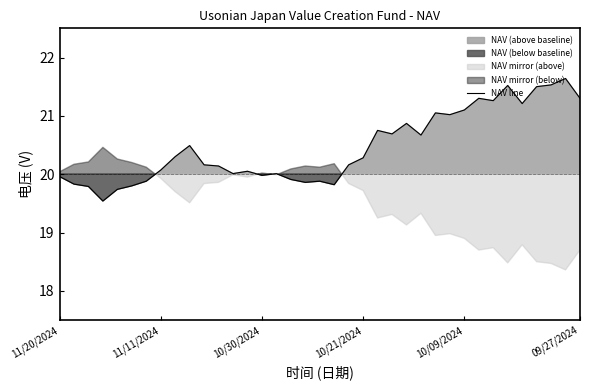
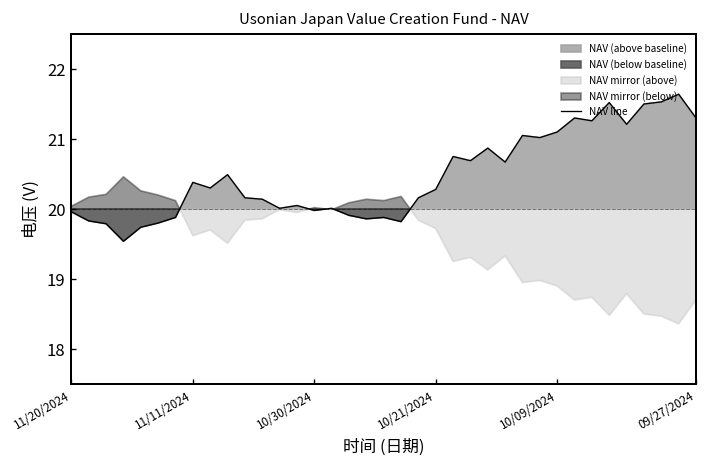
11/11/2024: 20.1 -> 20.4
